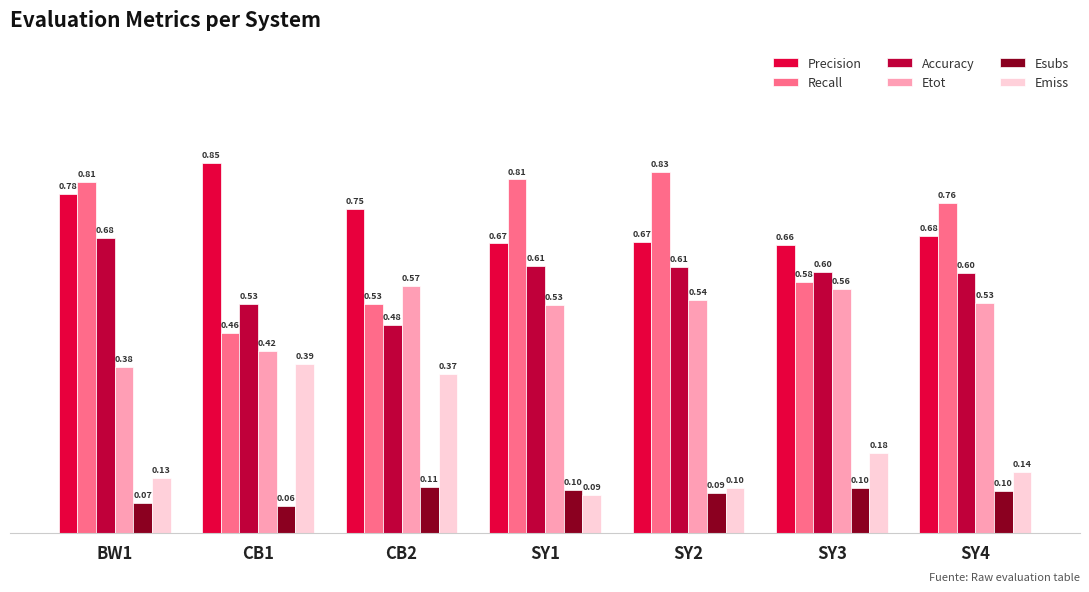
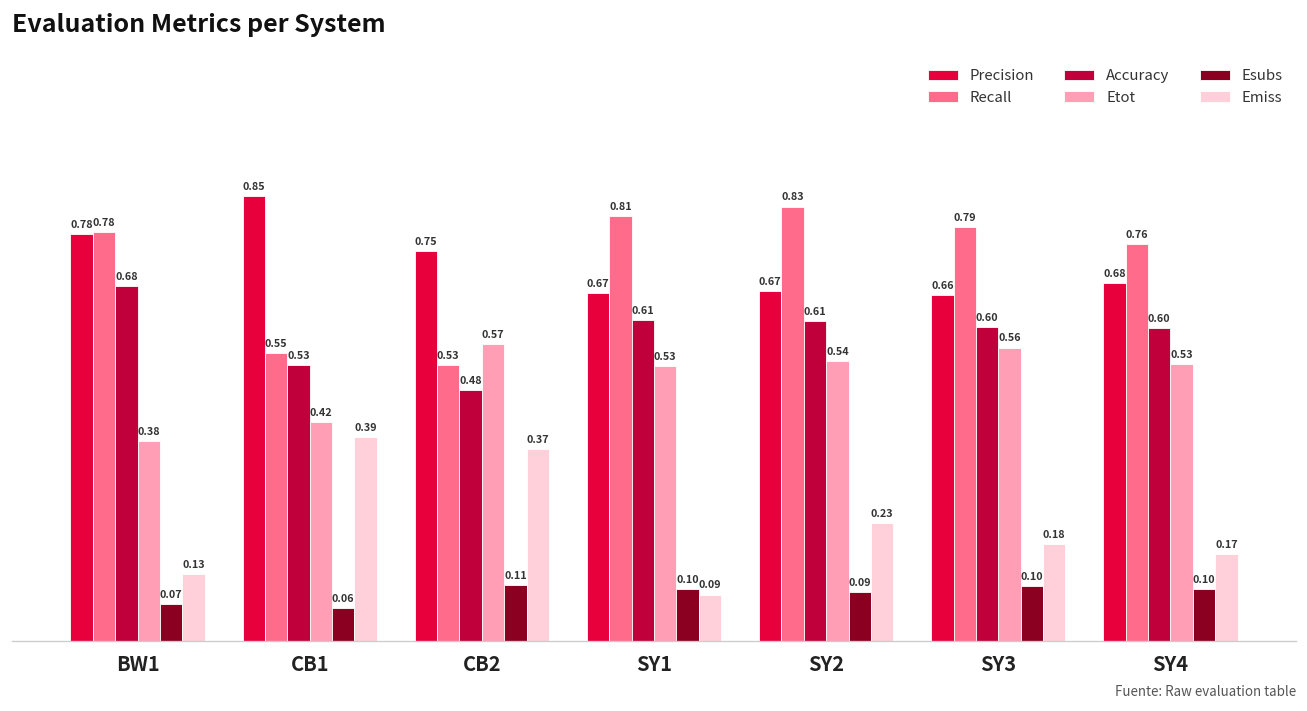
Recall, BW1: 0.81 -> 0.78
Recall, CB1: 0.46 -> 0.55
Emiss, SY2: 0.10 -> 0.23
Recall, SY3: 0.58 -> 0.79
Emiss, SY4: 0.14 -> 0.17
